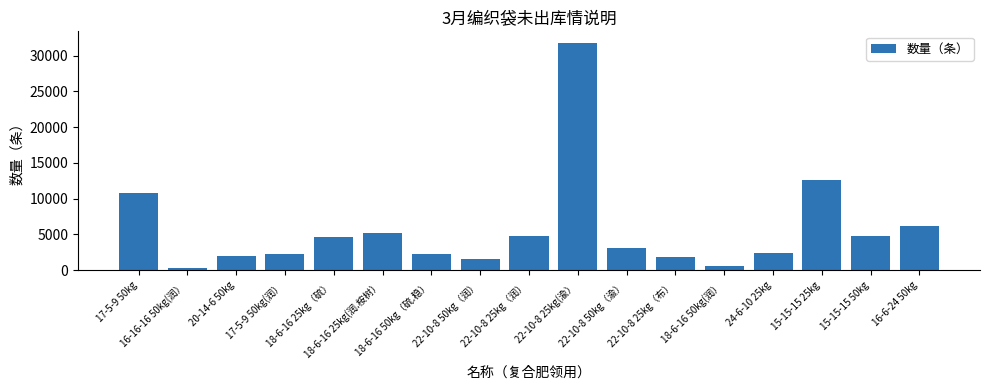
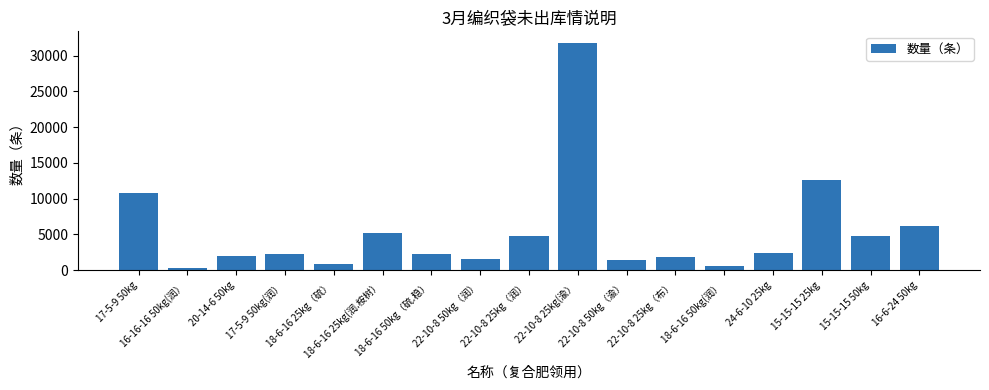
18-6-16 25kg（硫）: 5000 -> 1000
22-10-8 50kg（渝）: 3000 -> 1000
